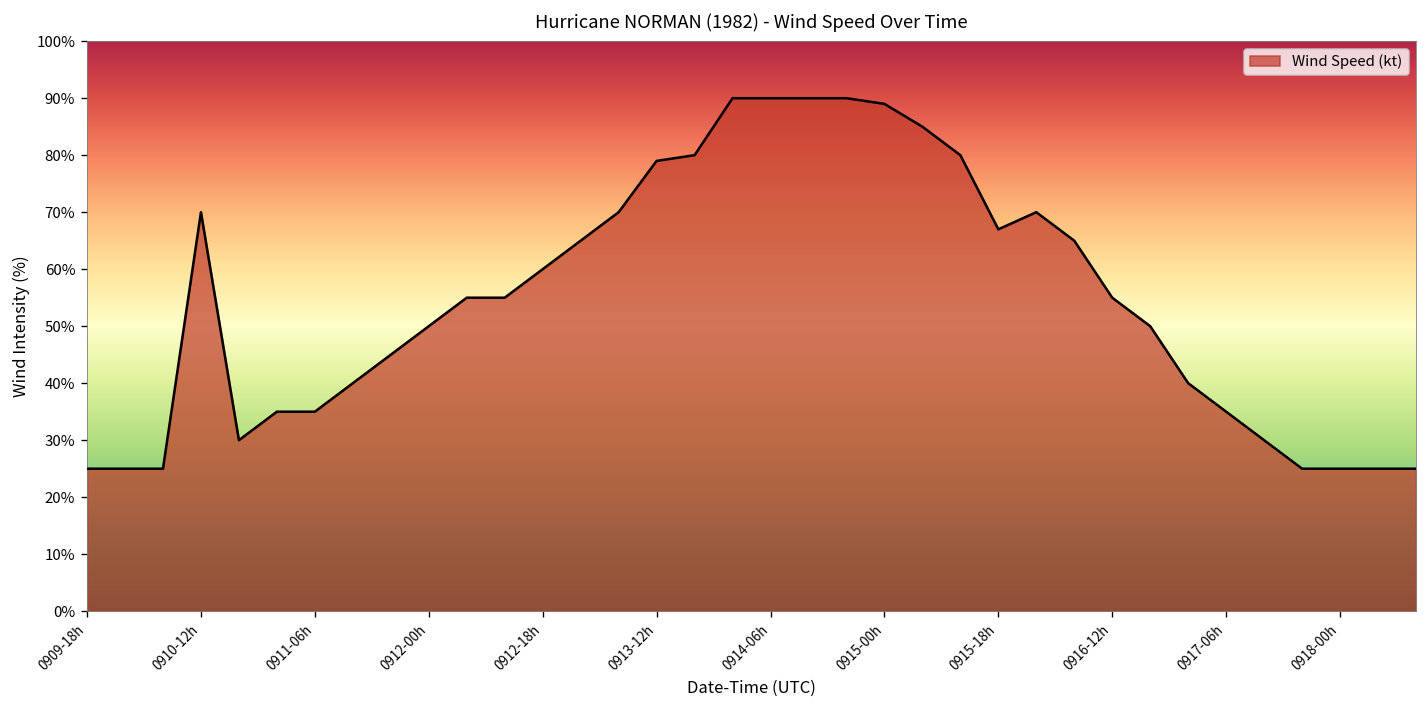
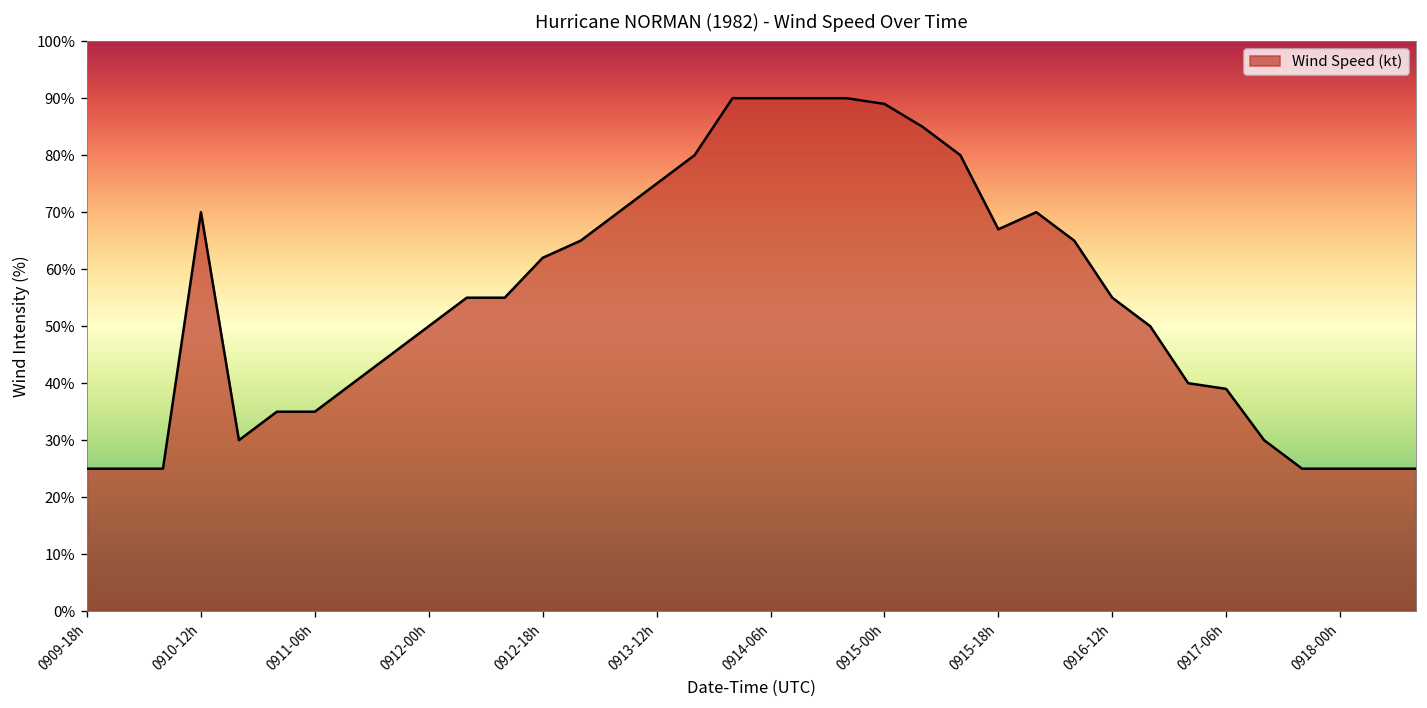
0912-18h: 60% -> 62%
0913-12h: 79% -> 75%
0917-06h: 35% -> 39%
